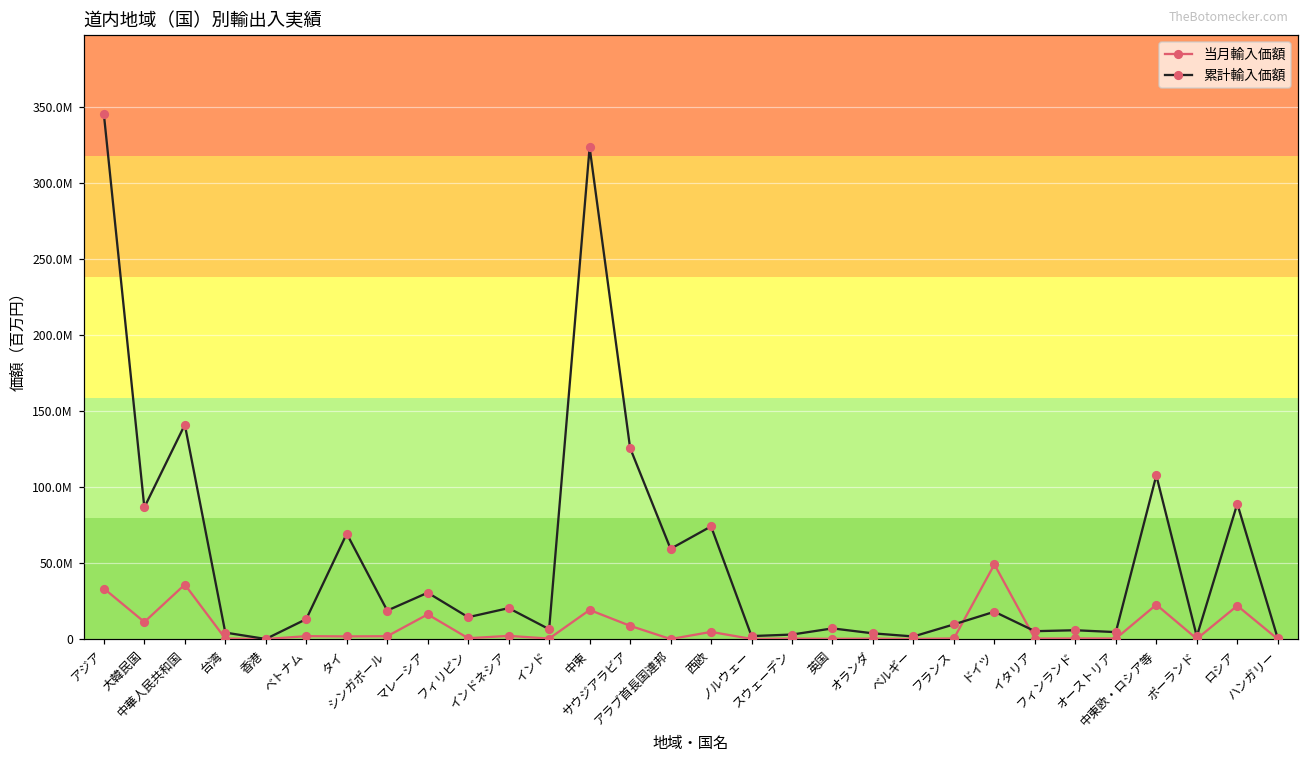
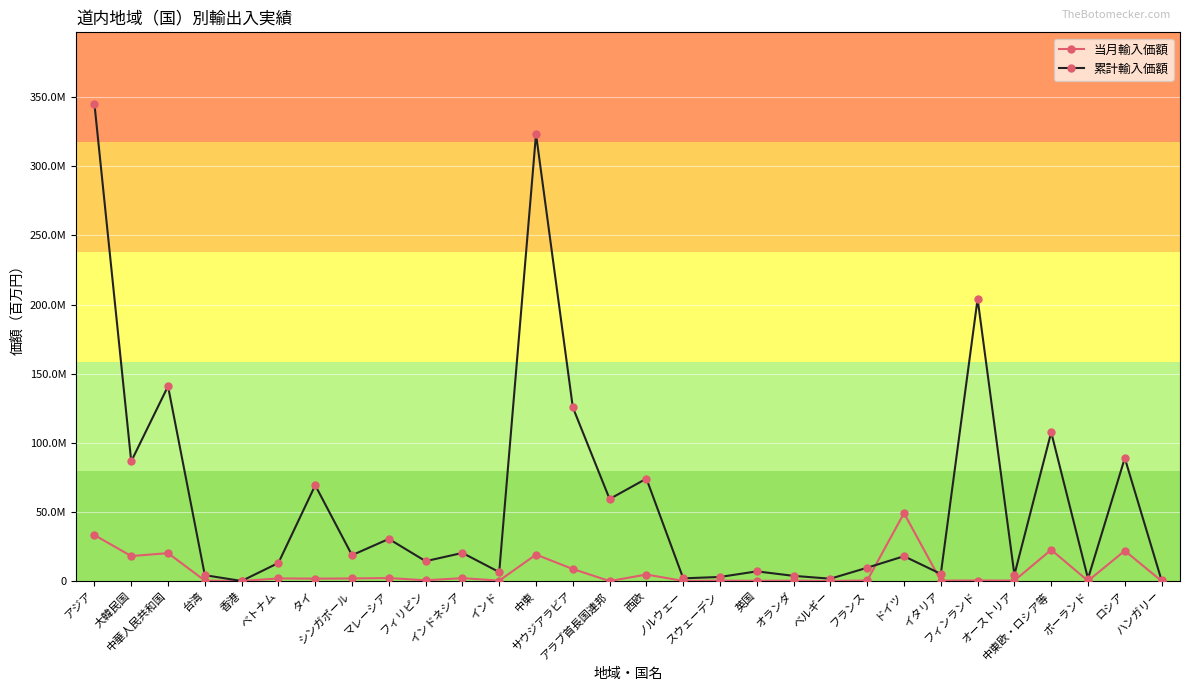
当月輸入価額, 大韓民国: 11000000 -> 18000000
当月輸入価額, 中華人民共和国: 36000000 -> 20000000
当月輸入価額, マレーシア: 16000000 -> 2000000
累計輸入価額, フィンランド: 6000000 -> 204000000
